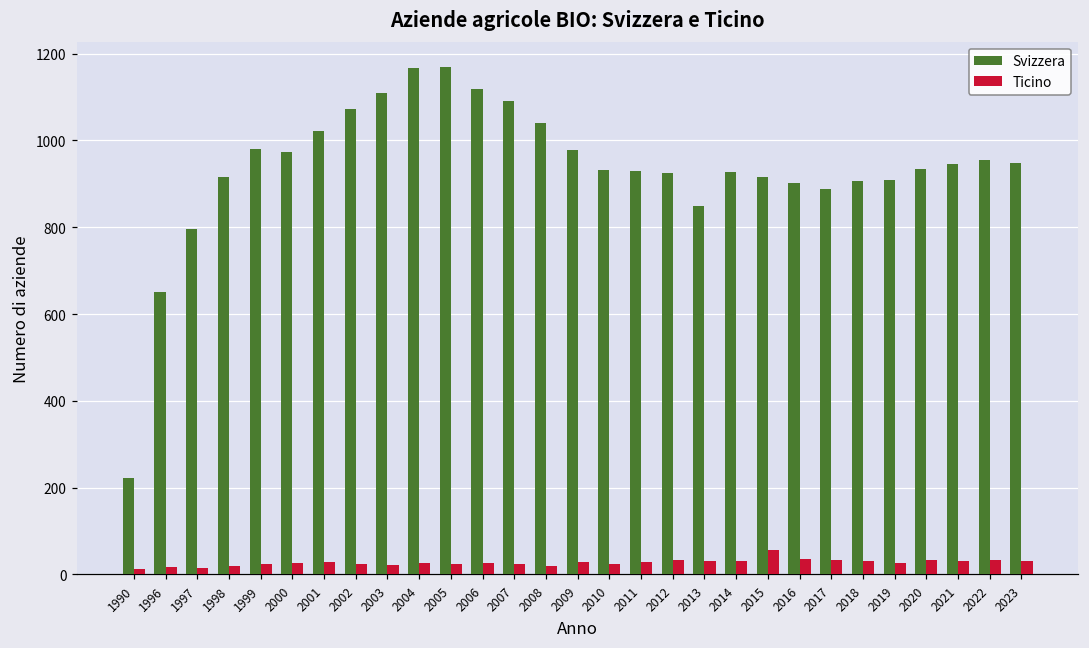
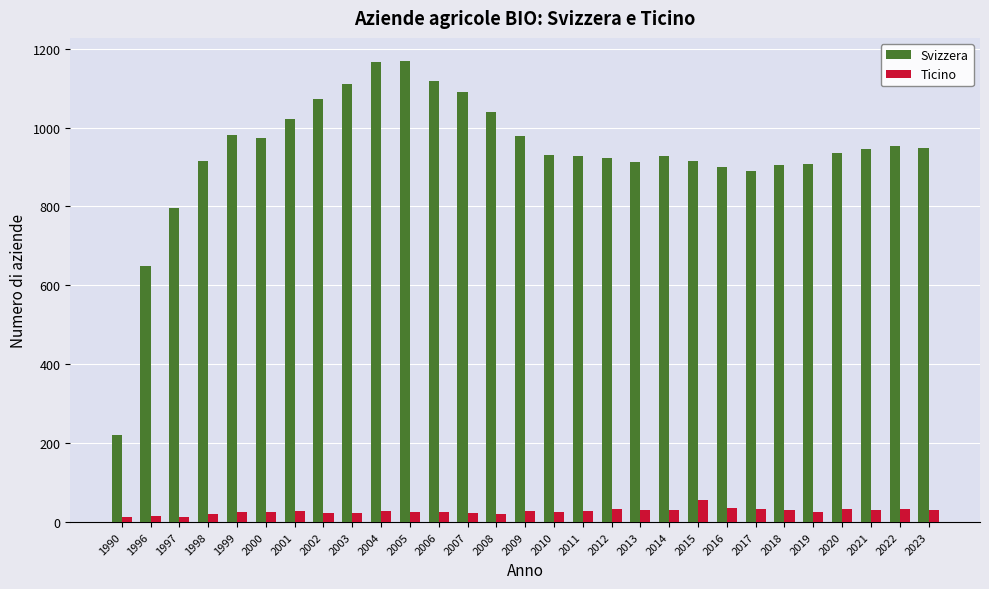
Svizzera, 2013: 850 -> 910
